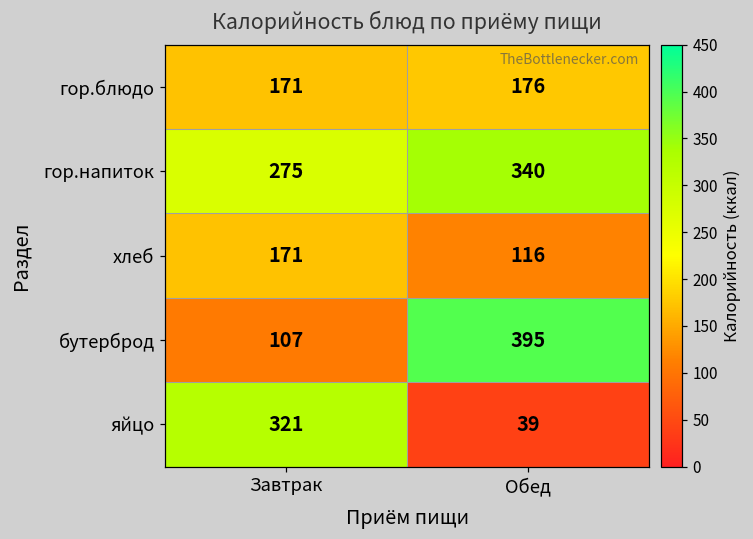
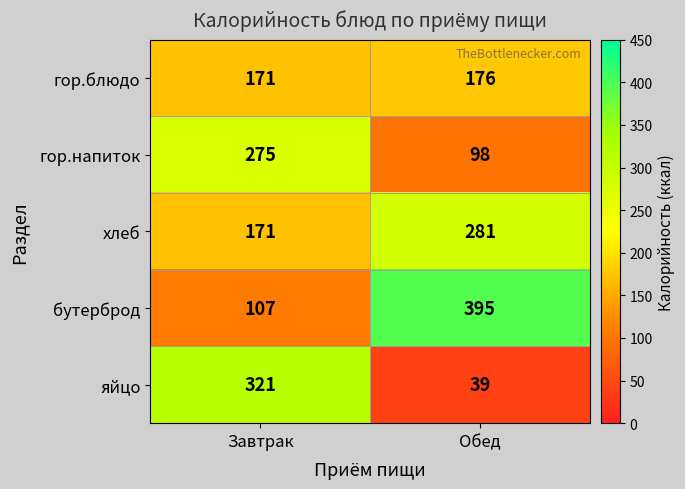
гор.напиток, Обед: 340 -> 98
хлеб, Обед: 116 -> 281
